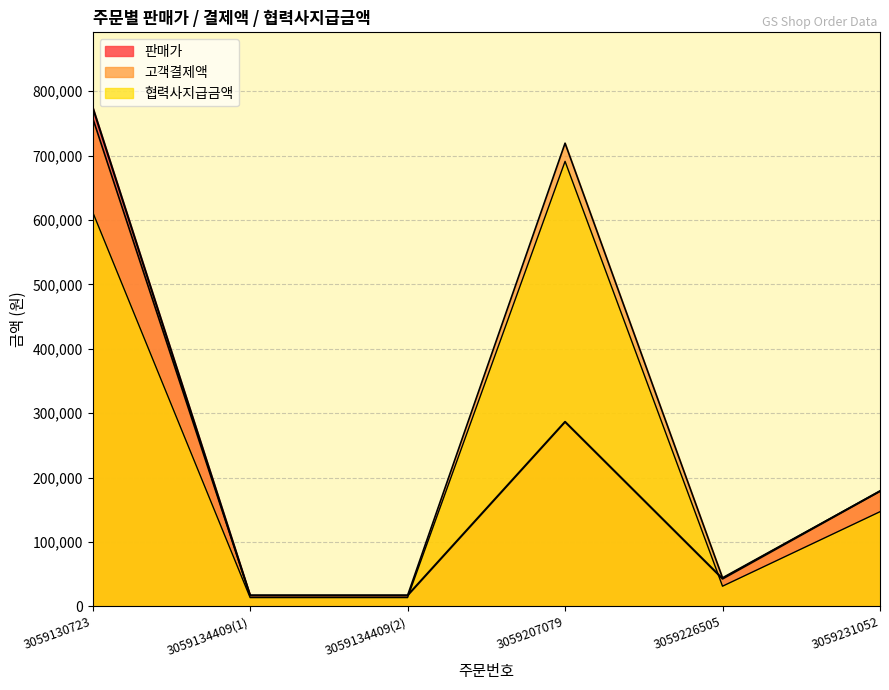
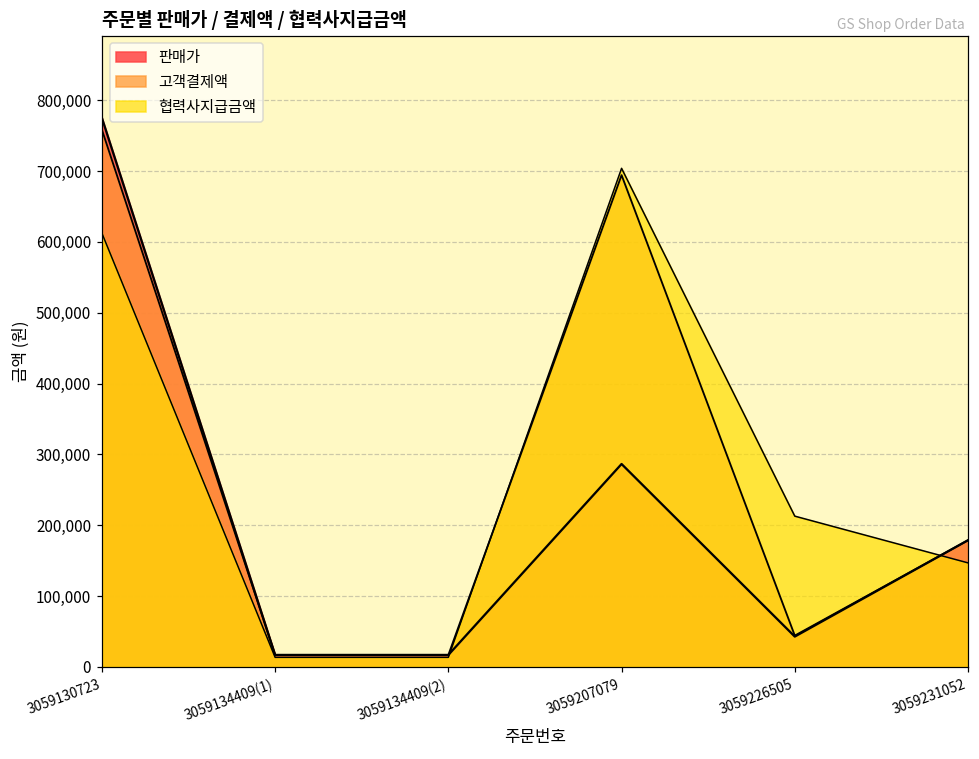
고객결제액, 3059207079: 720,000 -> 690,000
협력사지급금액, 3059207079: 690,000 -> 700,000
협력사지급금액, 3059226505: 30,000 -> 210,000
